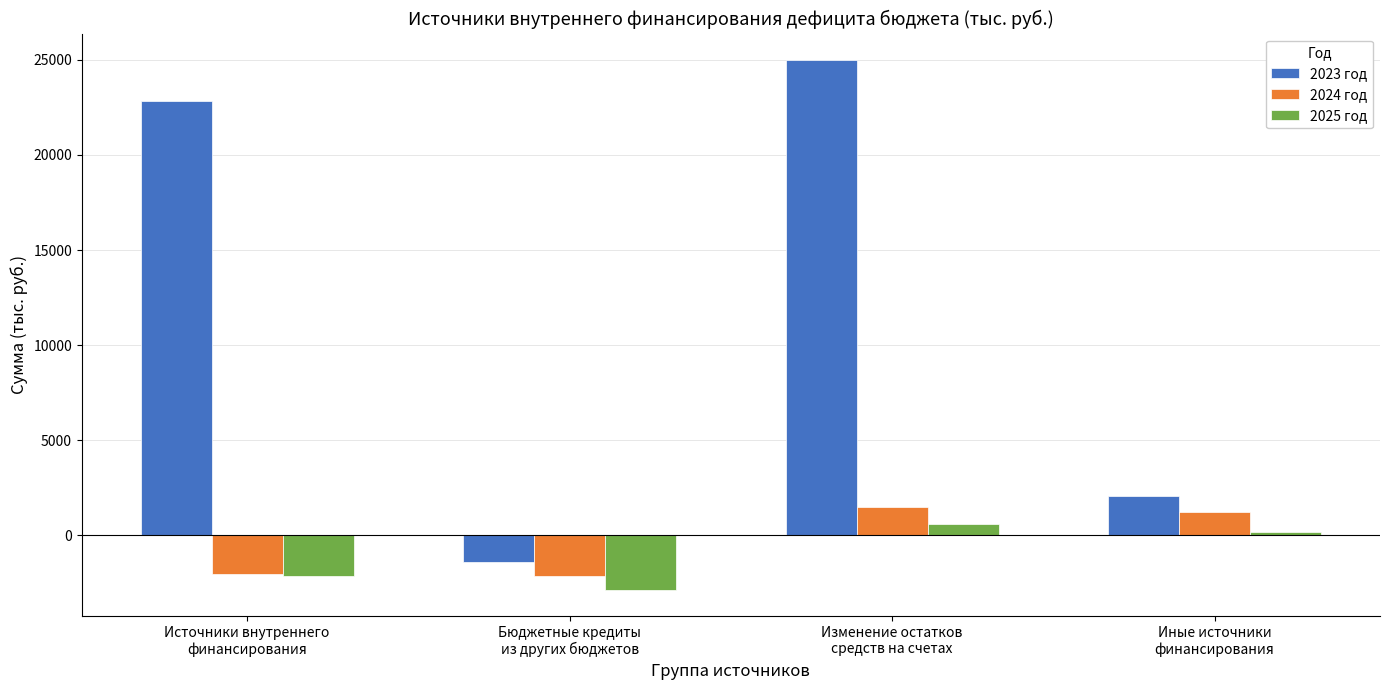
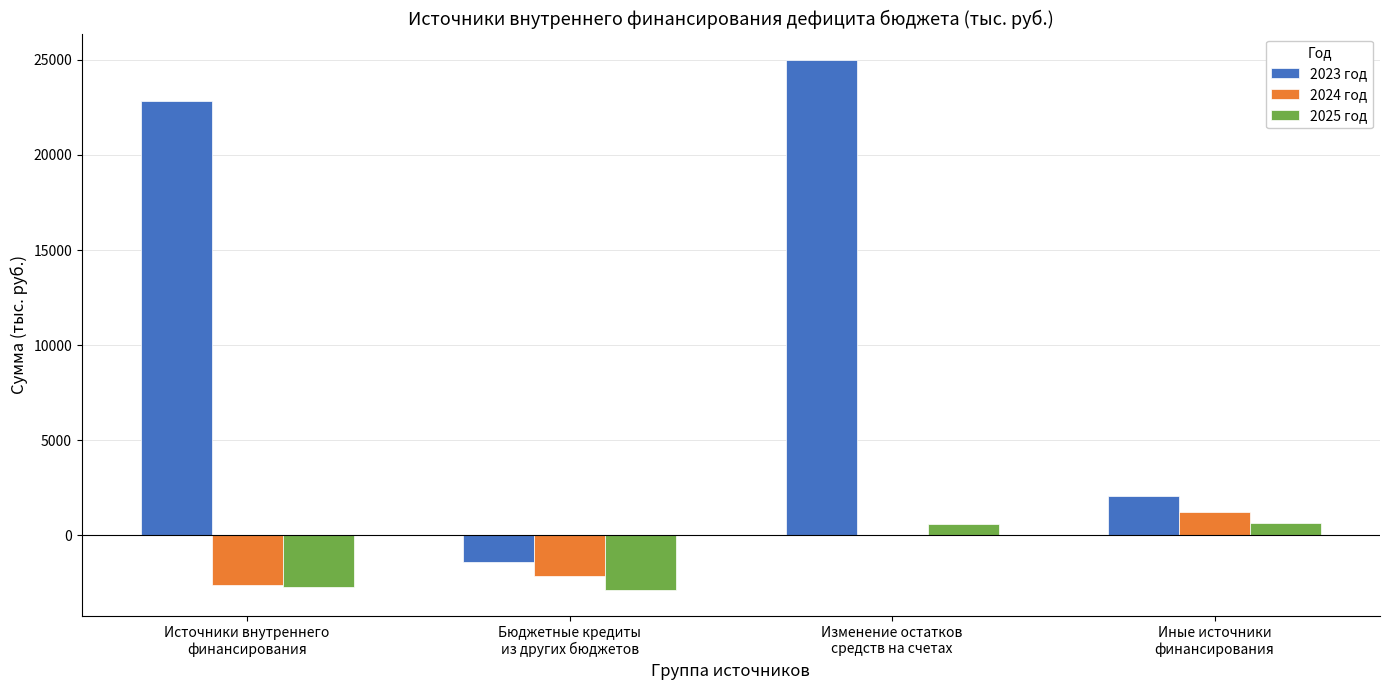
2024 год, Источники внутреннего финансирования: -2000 -> -2600
2025 год, Источники внутреннего финансирования: -2100 -> -2700
2024 год, Изменение остатков средств на счетах: 1500 -> 0
2025 год, Иные источники финансирования: 200 -> 600
